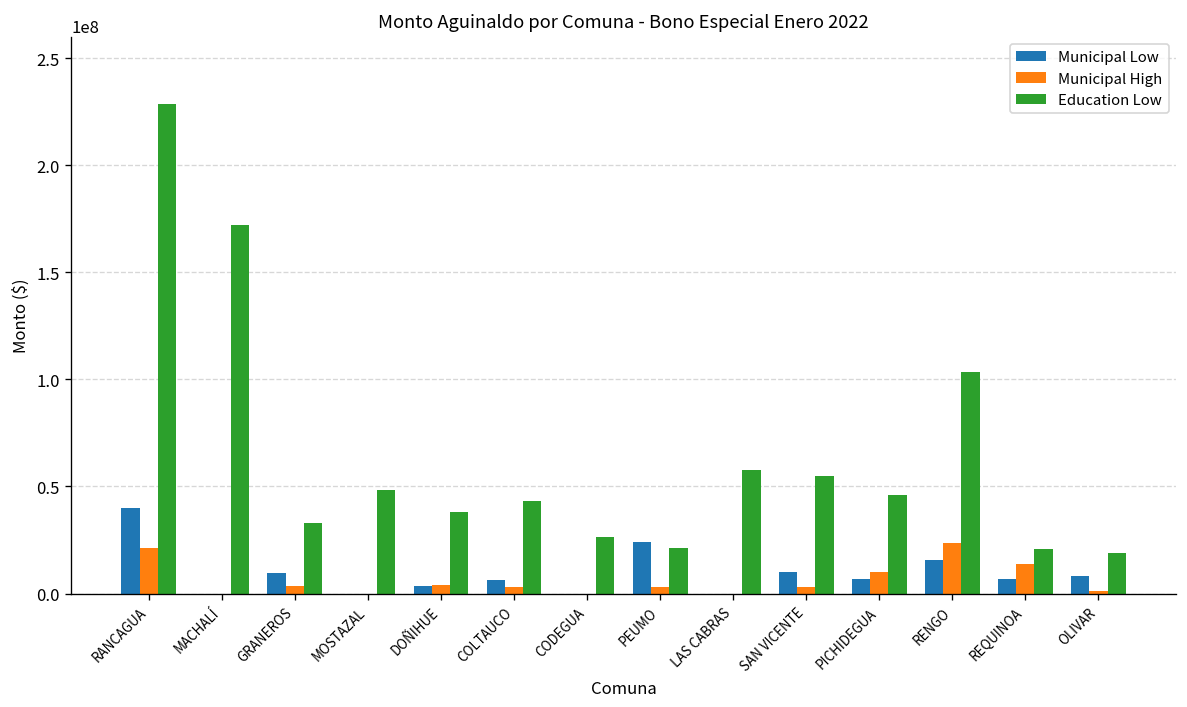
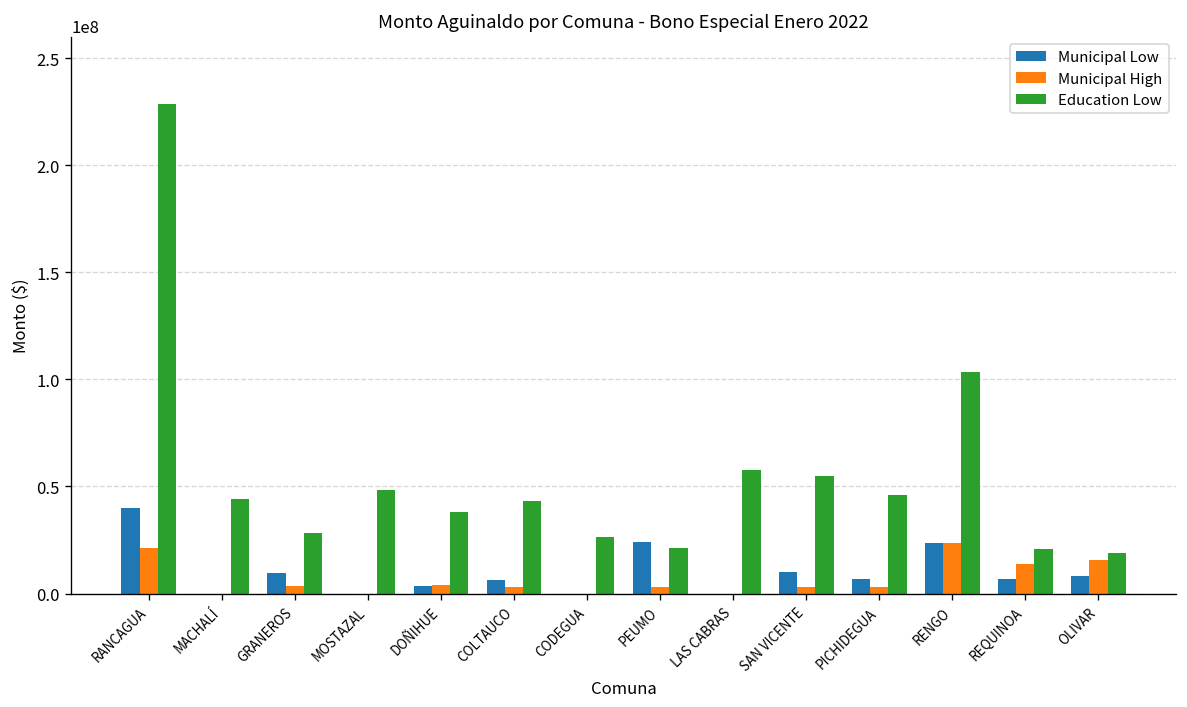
Education Low, MACHALÍ: 172000000 -> 44000000
Education Low, GRANEROS: 33000000 -> 28000000
Municipal High, PICHIDEGUA: 10000000 -> 3000000
Municipal Low, RENGO: 16000000 -> 24000000
Municipal High, OLIVAR: 1000000 -> 16000000
